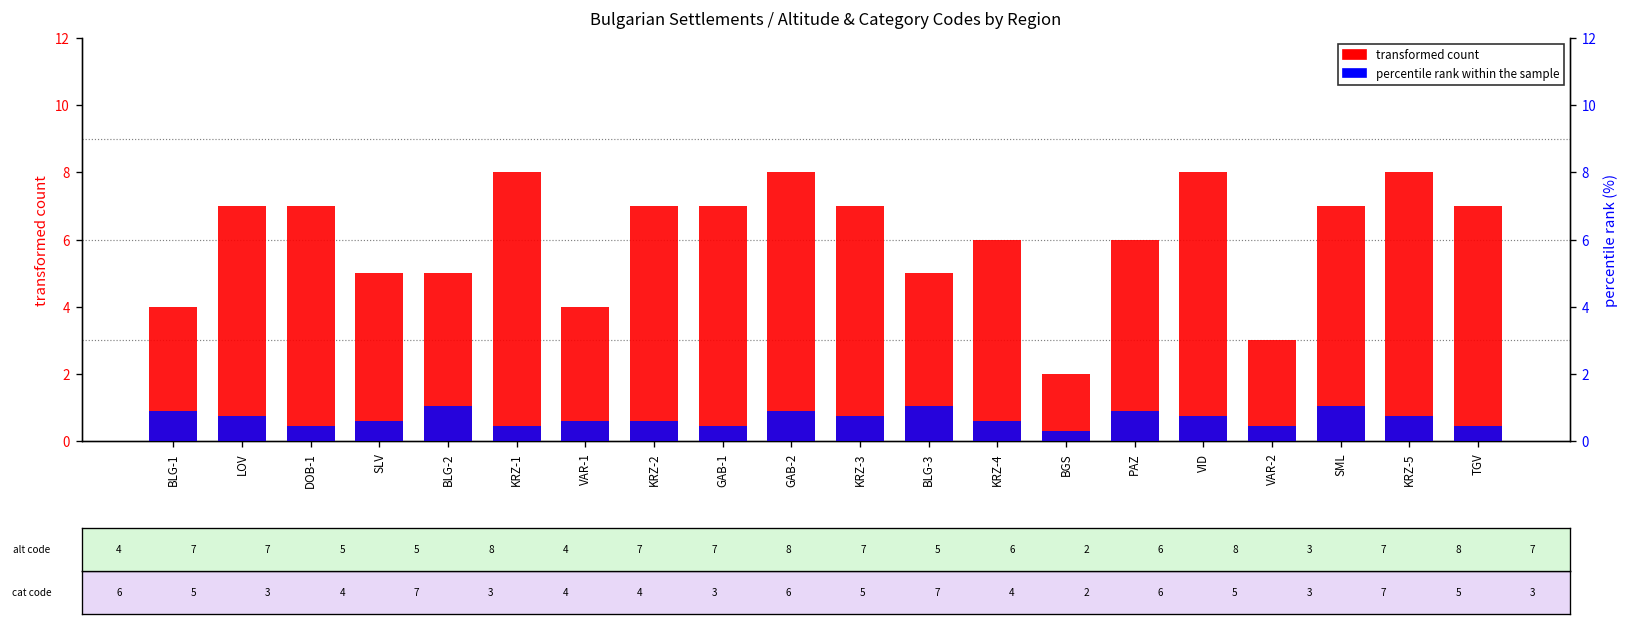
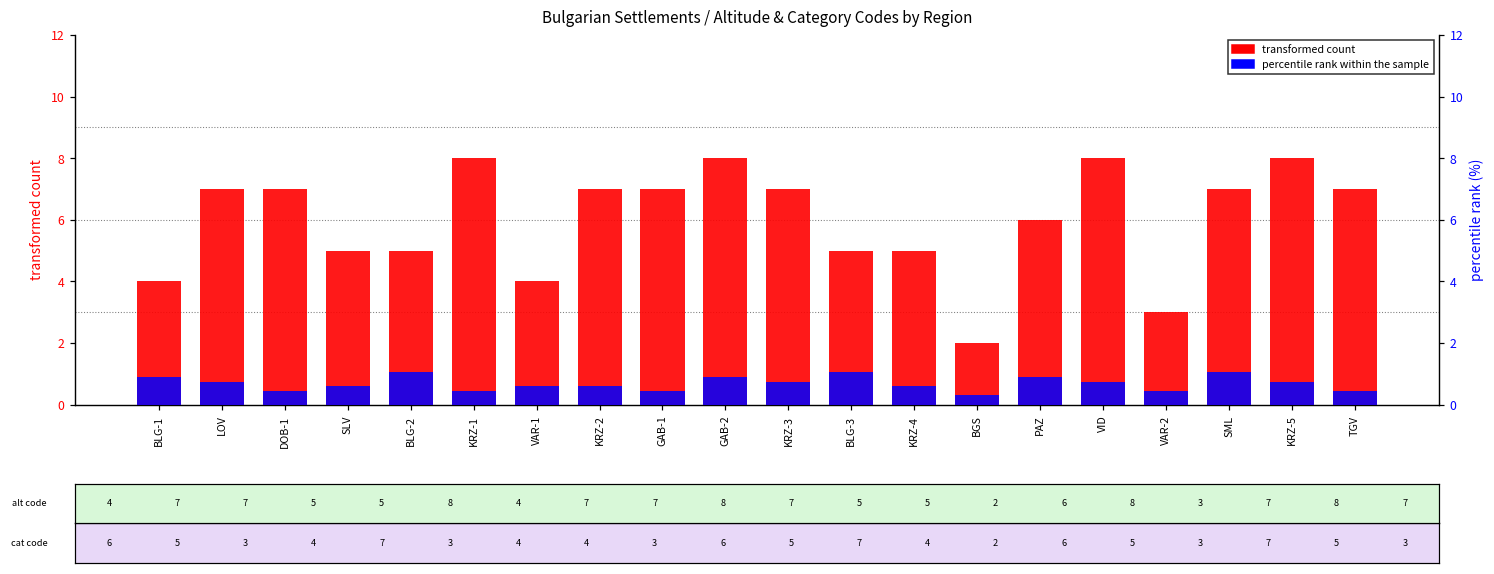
transformed count, KRZ-4: 6 -> 5
